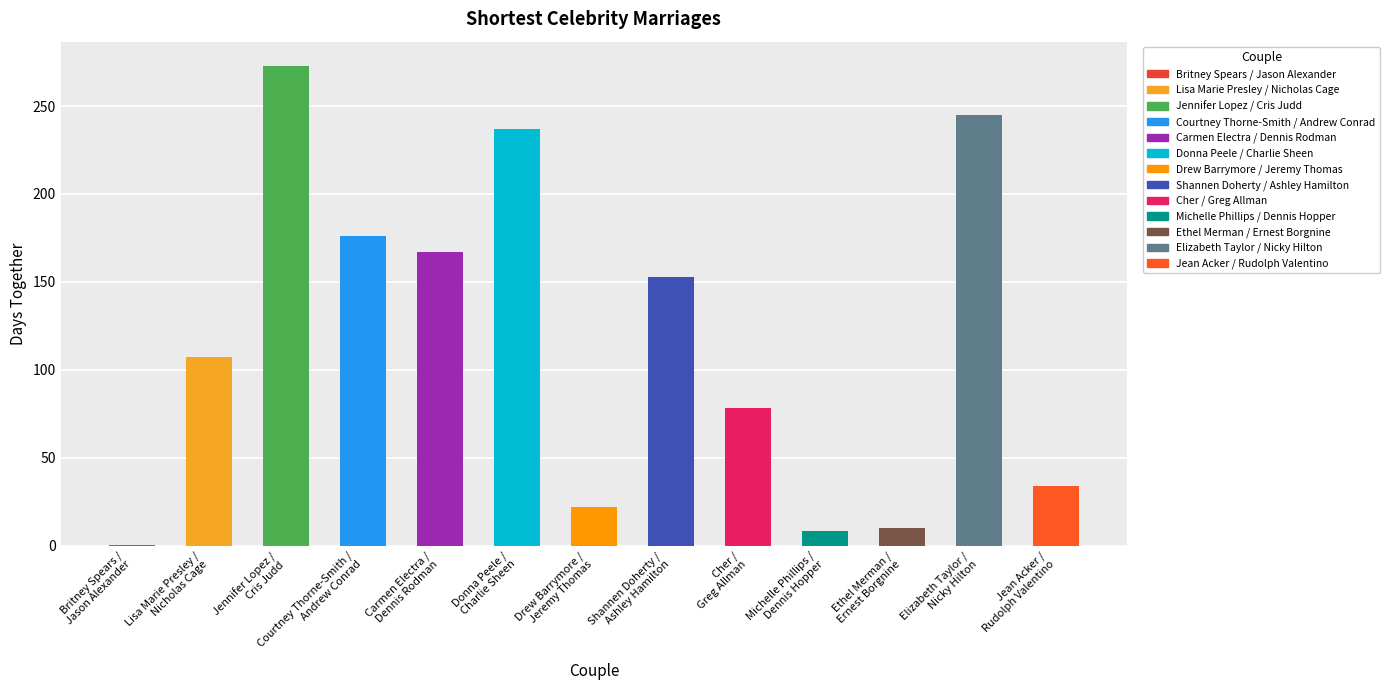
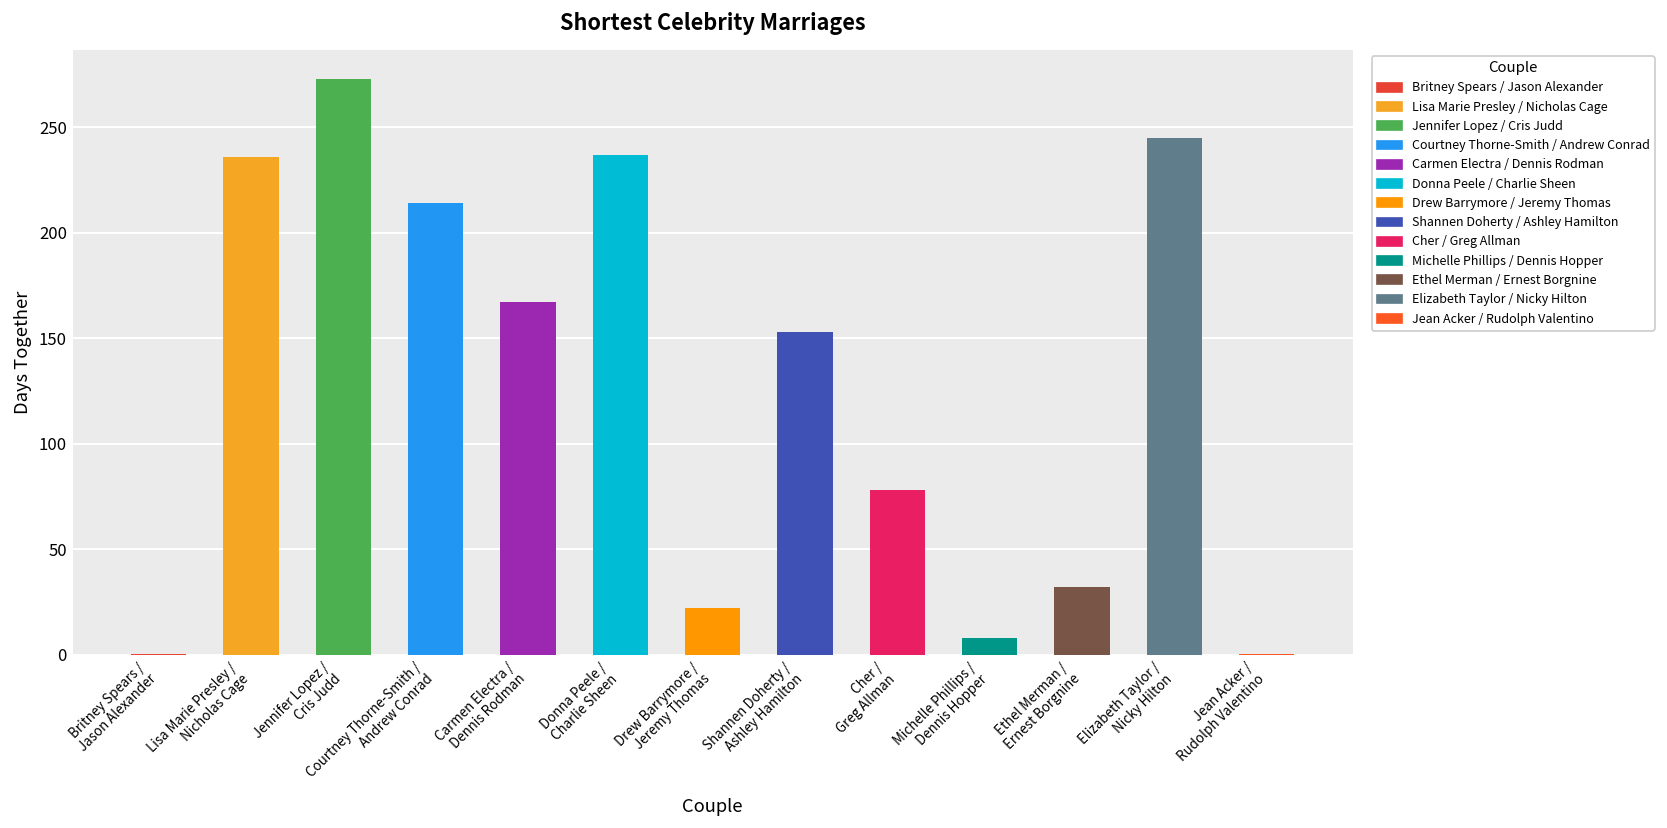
Lisa Marie Presley / Nicholas Cage: 107 -> 236
Courtney Thorne-Smith / Andrew Conrad: 176 -> 214
Ethel Merman / Ernest Borgnine: 10 -> 32
Jean Acker / Rudolph Valentino: 34 -> 0
